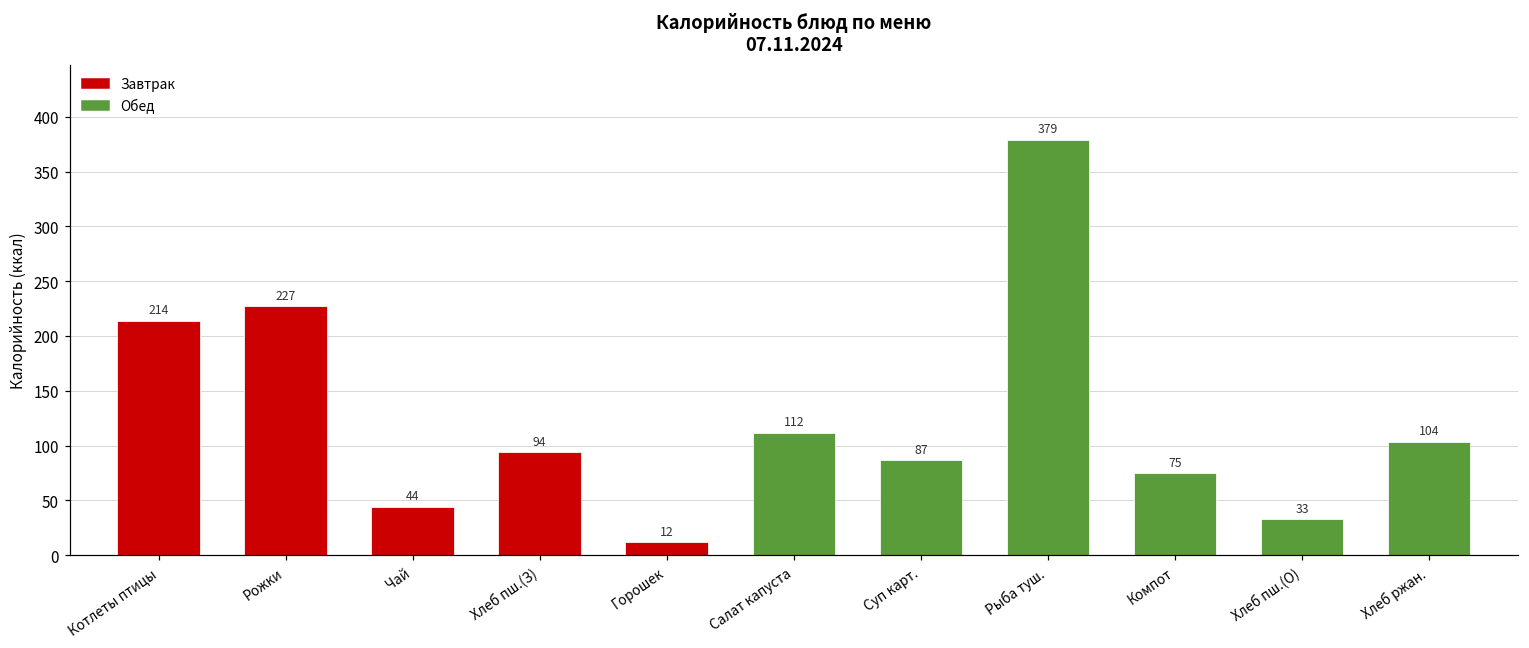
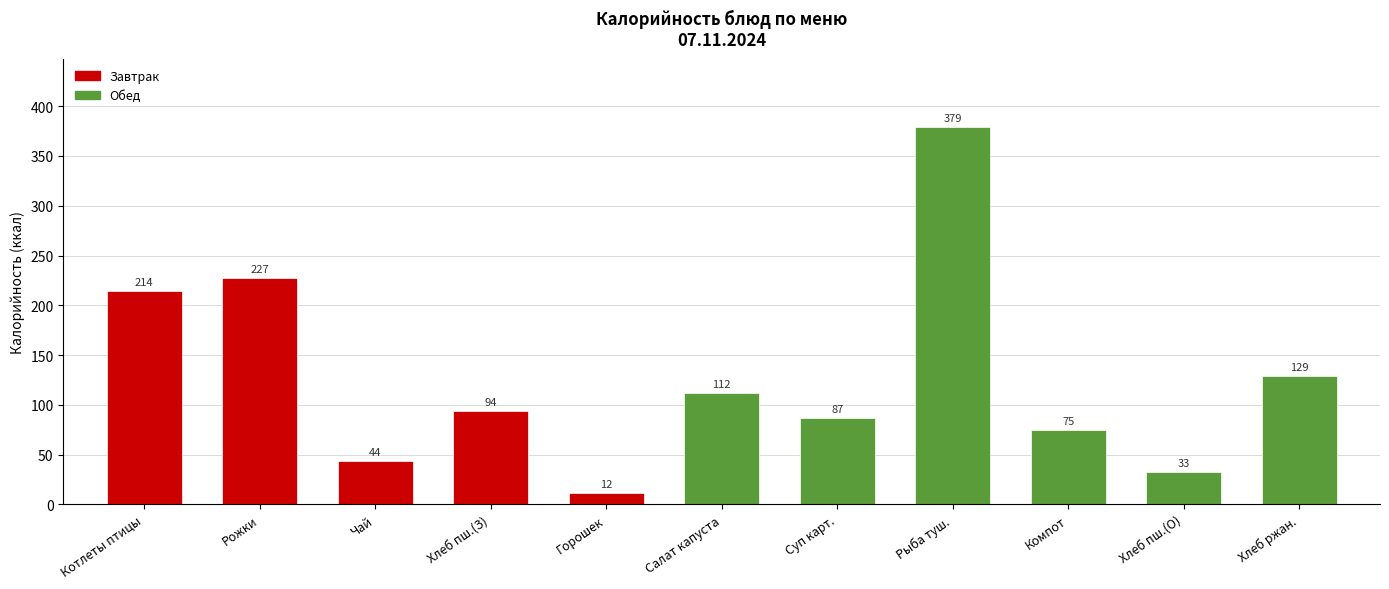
Хлеб ржан.: 104 -> 129
